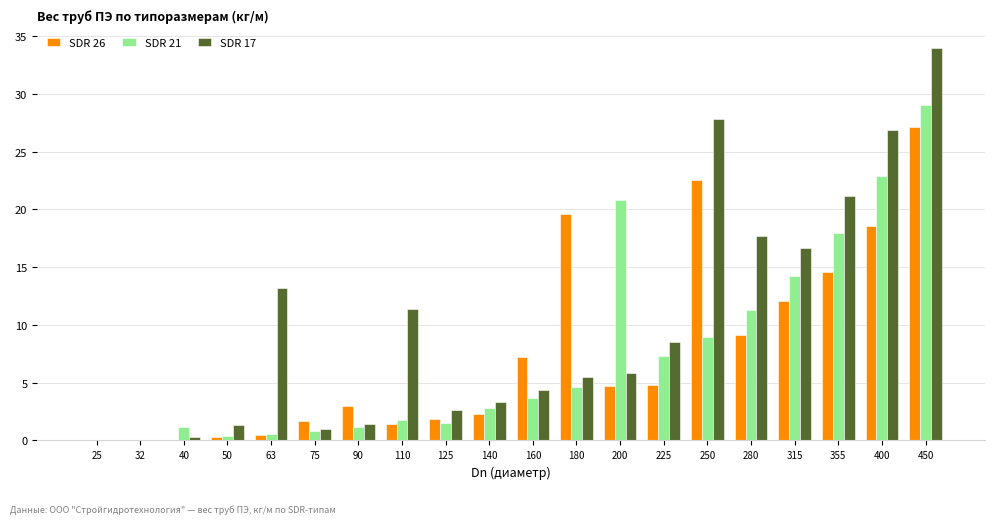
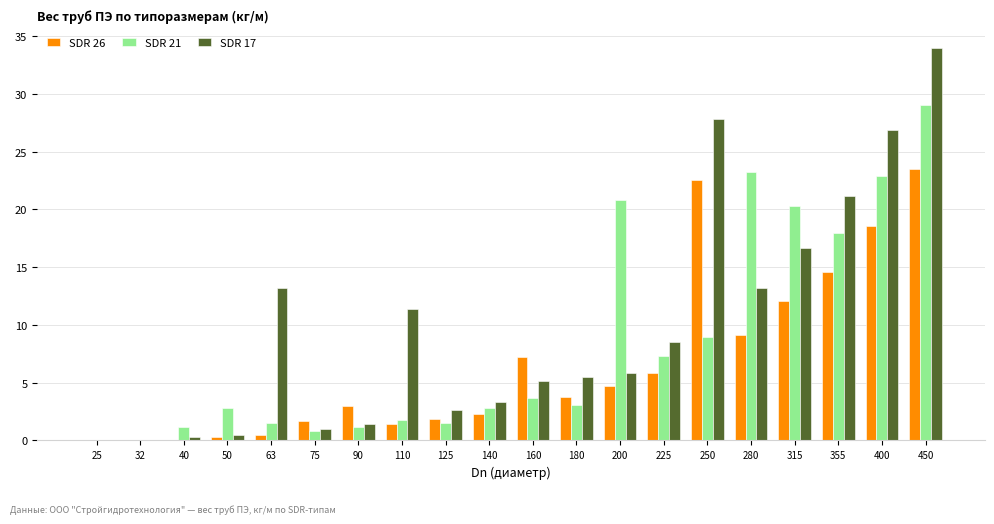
SDR 21, 50: 0.4 -> 2.8
SDR 17, 50: 1.3 -> 0.4
SDR 21, 63: 0.6 -> 1.5
SDR 17, 160: 4.4 -> 5.2
SDR 26, 180: 19.6 -> 3.8
SDR 21, 180: 4.7 -> 3.1
SDR 26, 225: 4.8 -> 5.9
SDR 21, 280: 11.3 -> 23.2
SDR 17, 280: 17.7 -> 13.2
SDR 21, 315: 14.2 -> 20.3
SDR 26, 450: 27.1 -> 23.5
